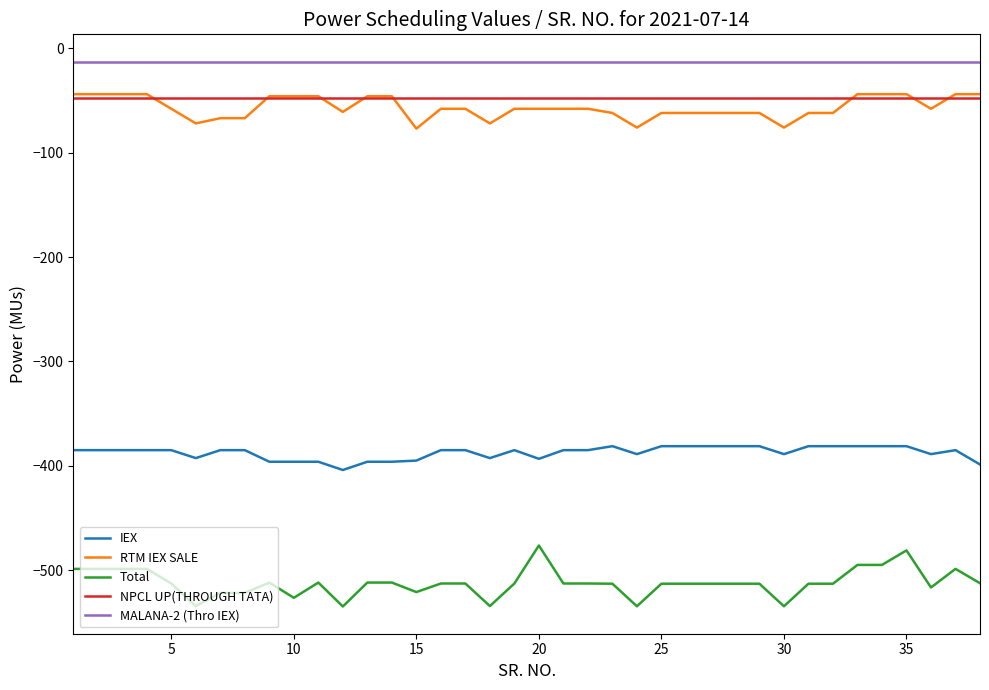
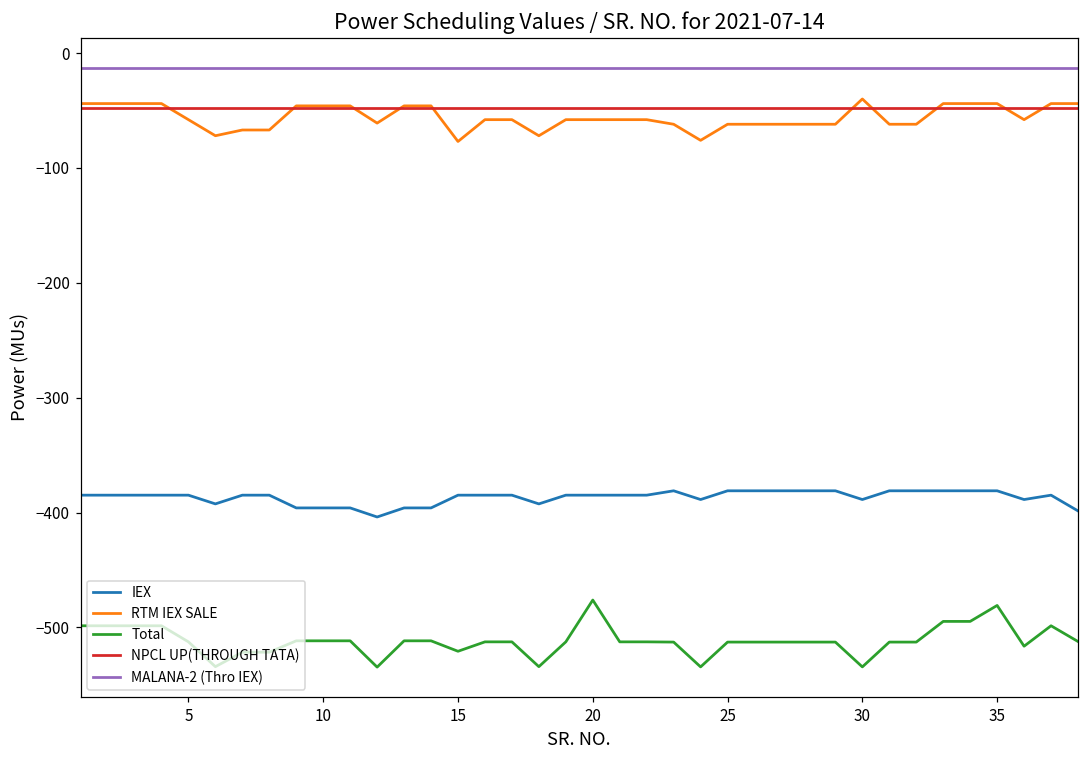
Total, 10: -526 -> -512
IEX, 15: -395 -> -385
IEX, 20: -393 -> -385
RTM IEX SALE, 30: -76 -> -40
